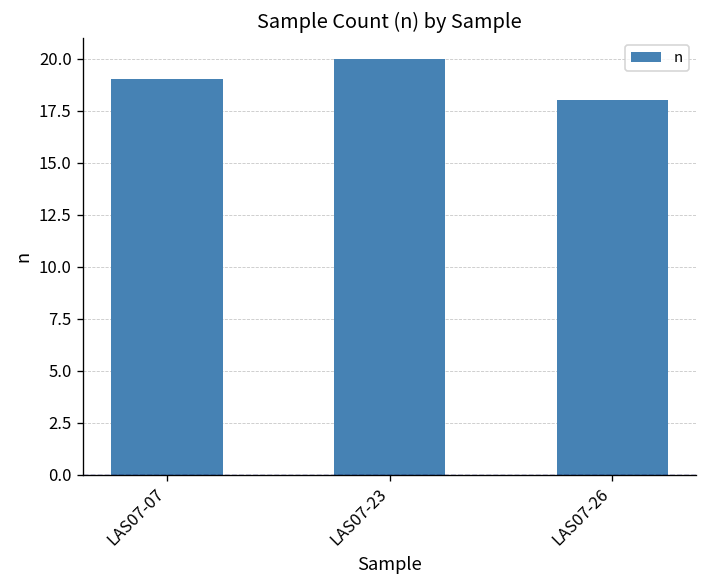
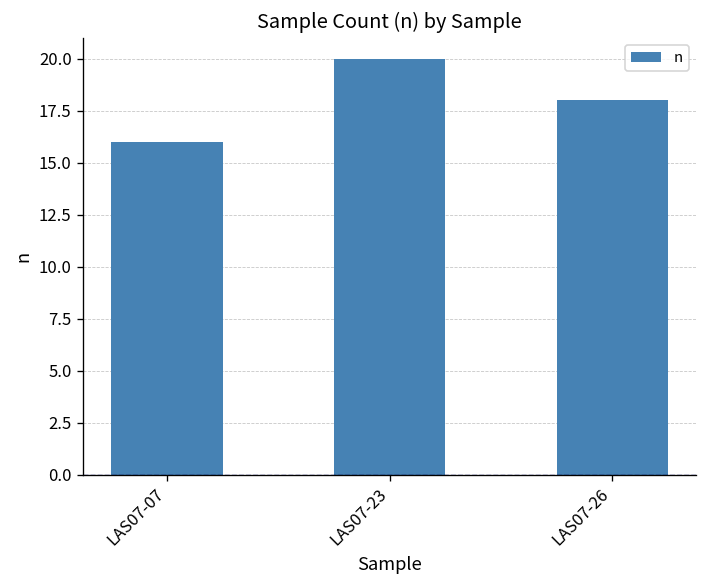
LAS07-07: 19 -> 16
